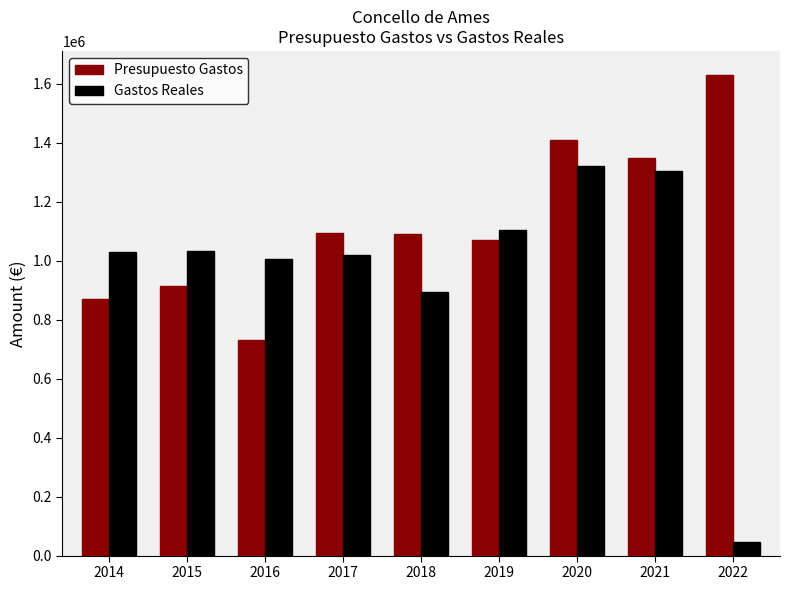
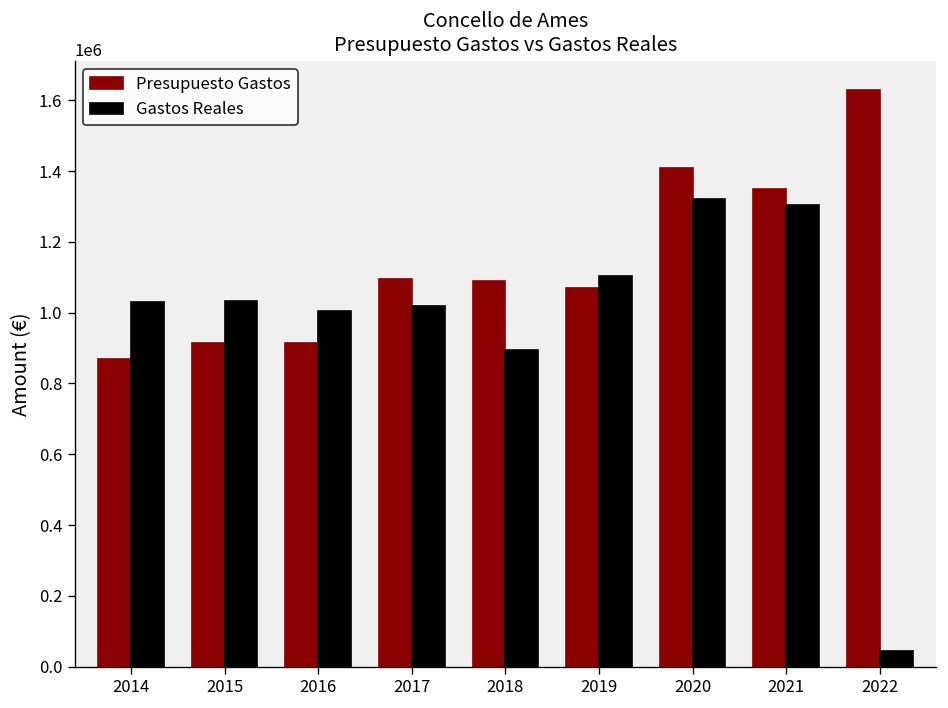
Presupuesto Gastos, 2016: 730000 -> 910000
